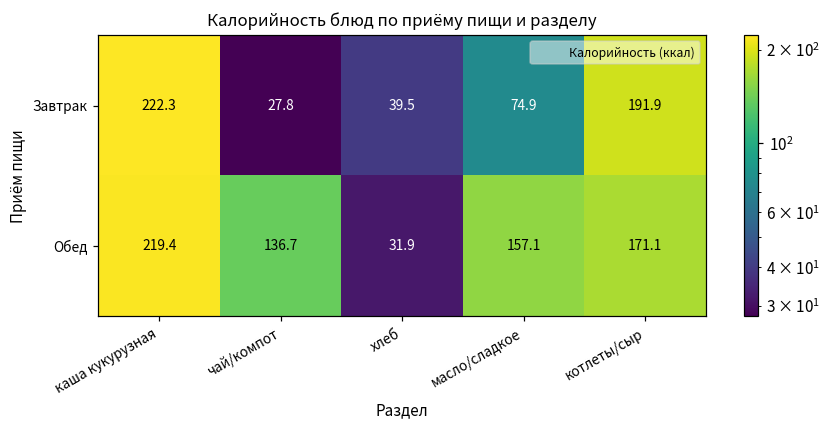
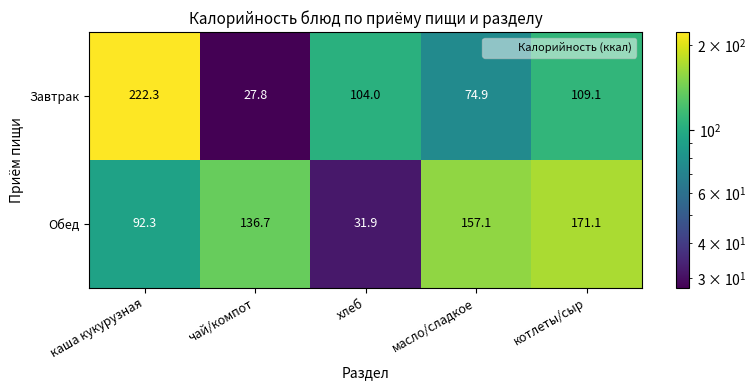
Завтрак, хлеб: 39.5 -> 104.0
Завтрак, котлеты/сыр: 191.9 -> 109.1
Обед, каша кукурузная: 219.4 -> 92.3
